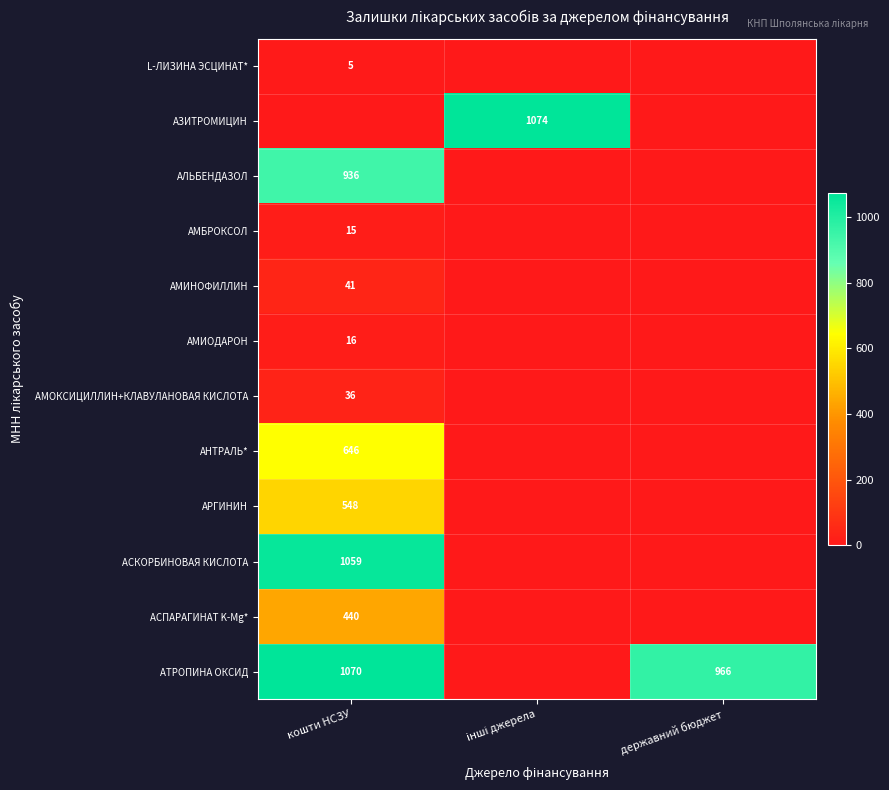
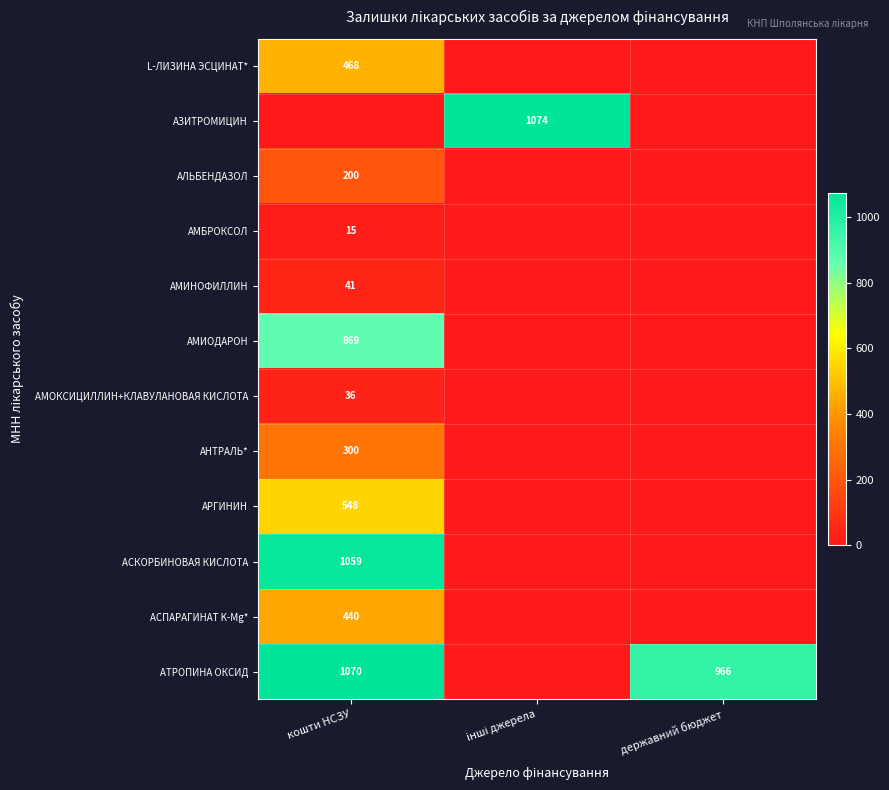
L-ЛИЗИНА ЭСЦИНАТ*, кошти НСЗУ: 5 -> 468
АЛЬБЕНДАЗОЛ, кошти НСЗУ: 936 -> 200
АМИОДАРОН, кошти НСЗУ: 16 -> 869
АНТРАЛЬ*, кошти НСЗУ: 646 -> 300
